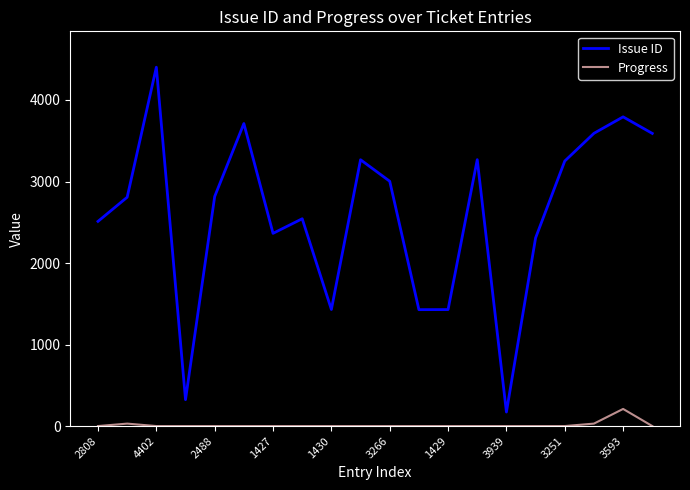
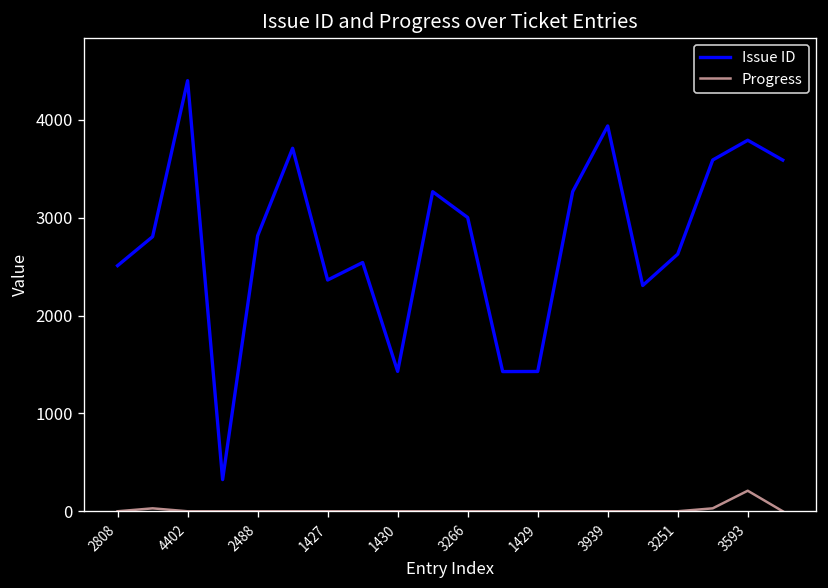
Issue ID, 3939: 200 -> 3900
Issue ID, 3251: 3300 -> 2600
